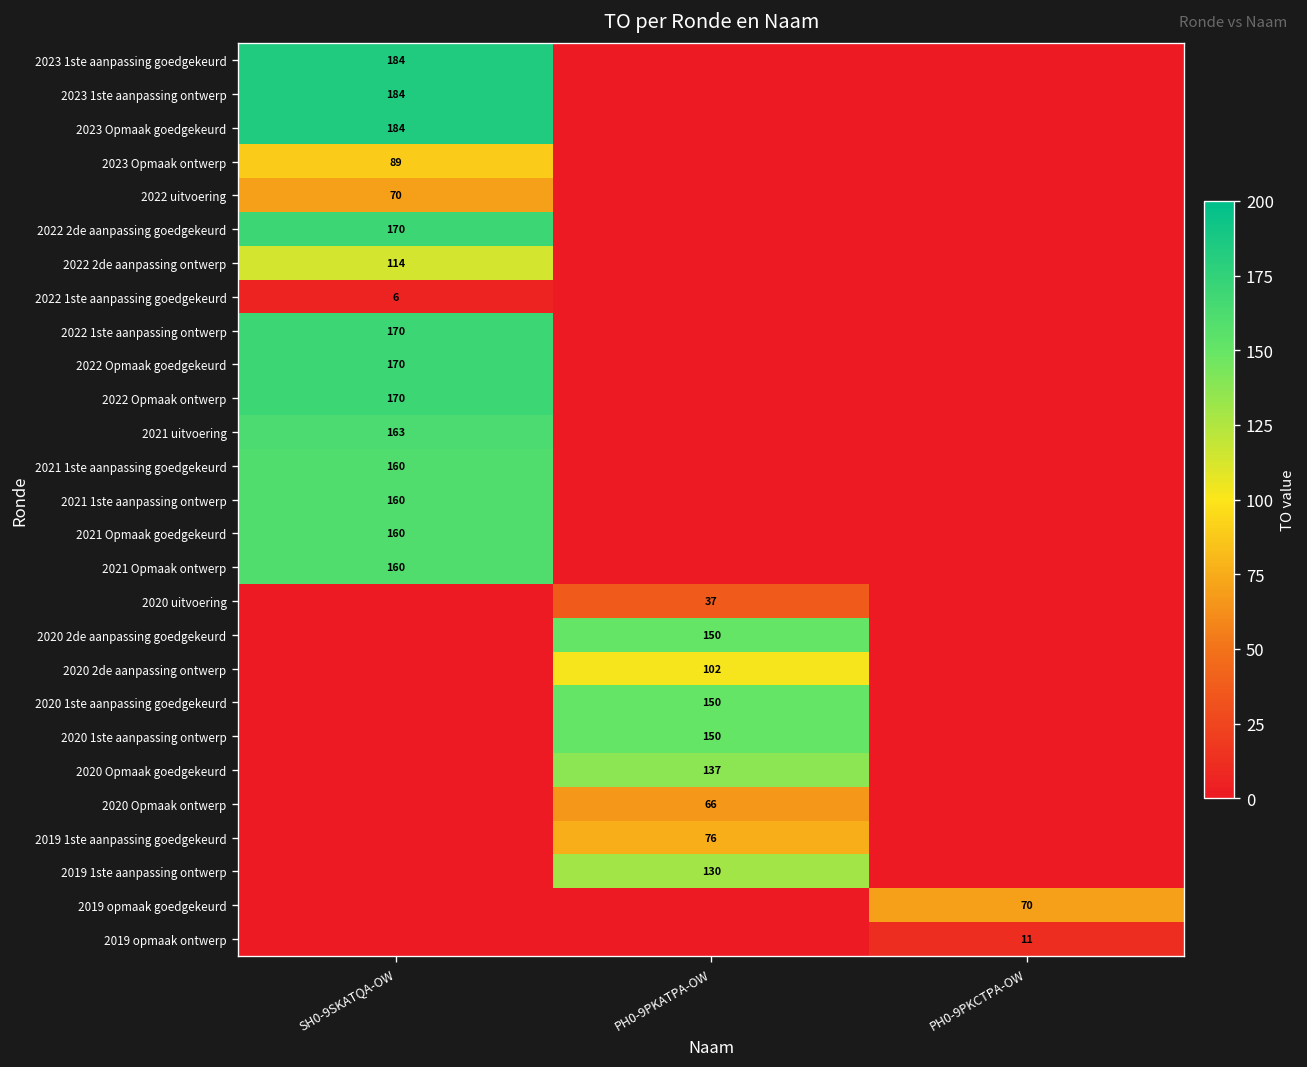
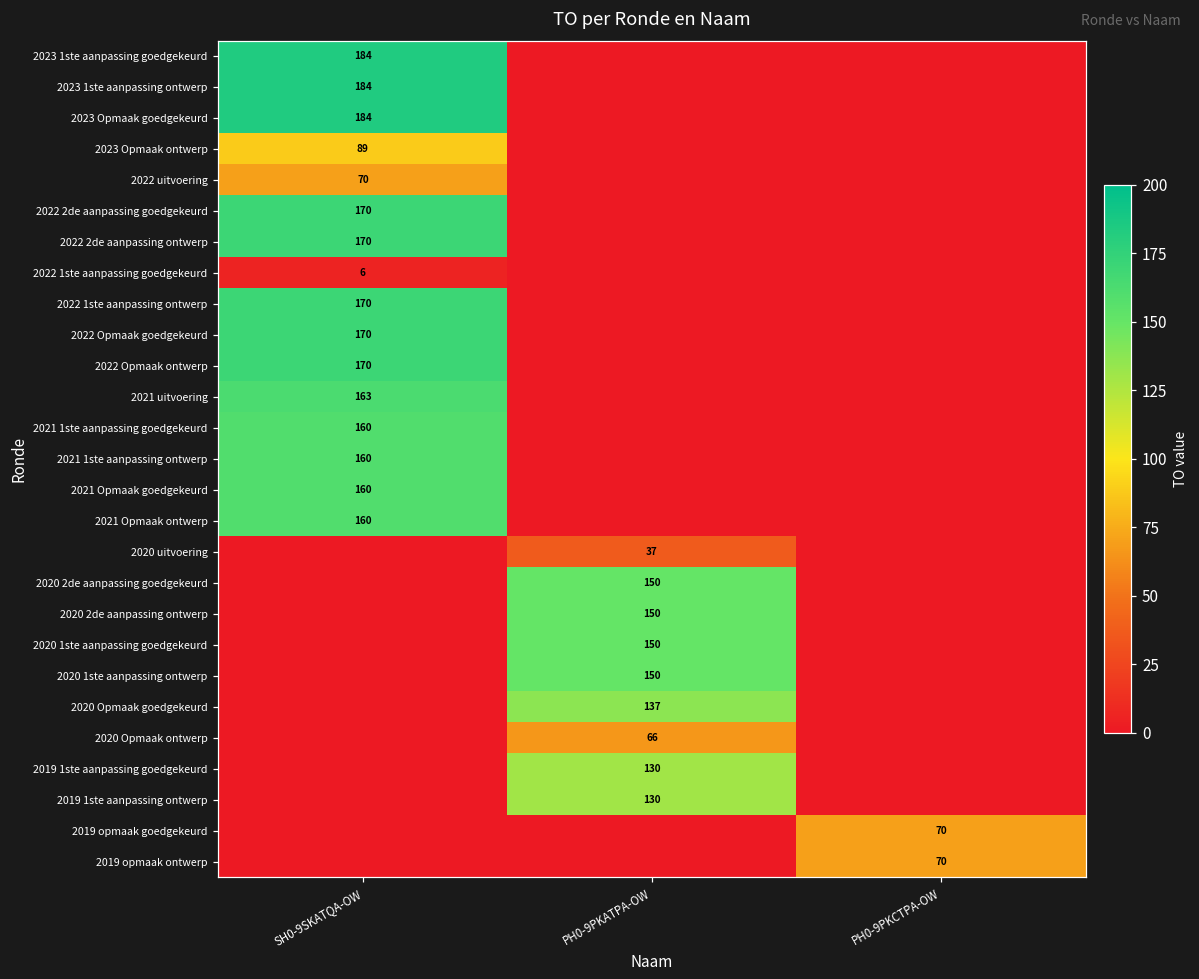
2022 2de aanpassing ontwerp, SH0-9SKATQA-OW: 114 -> 170
2020 2de aanpassing ontwerp, PH0-9PKATPA-OW: 102 -> 150
2019 1ste aanpassing goedgekeurd, PH0-9PKATPA-OW: 76 -> 130
2019 opmaak ontwerp, PH0-9PKCTPA-OW: 11 -> 70
